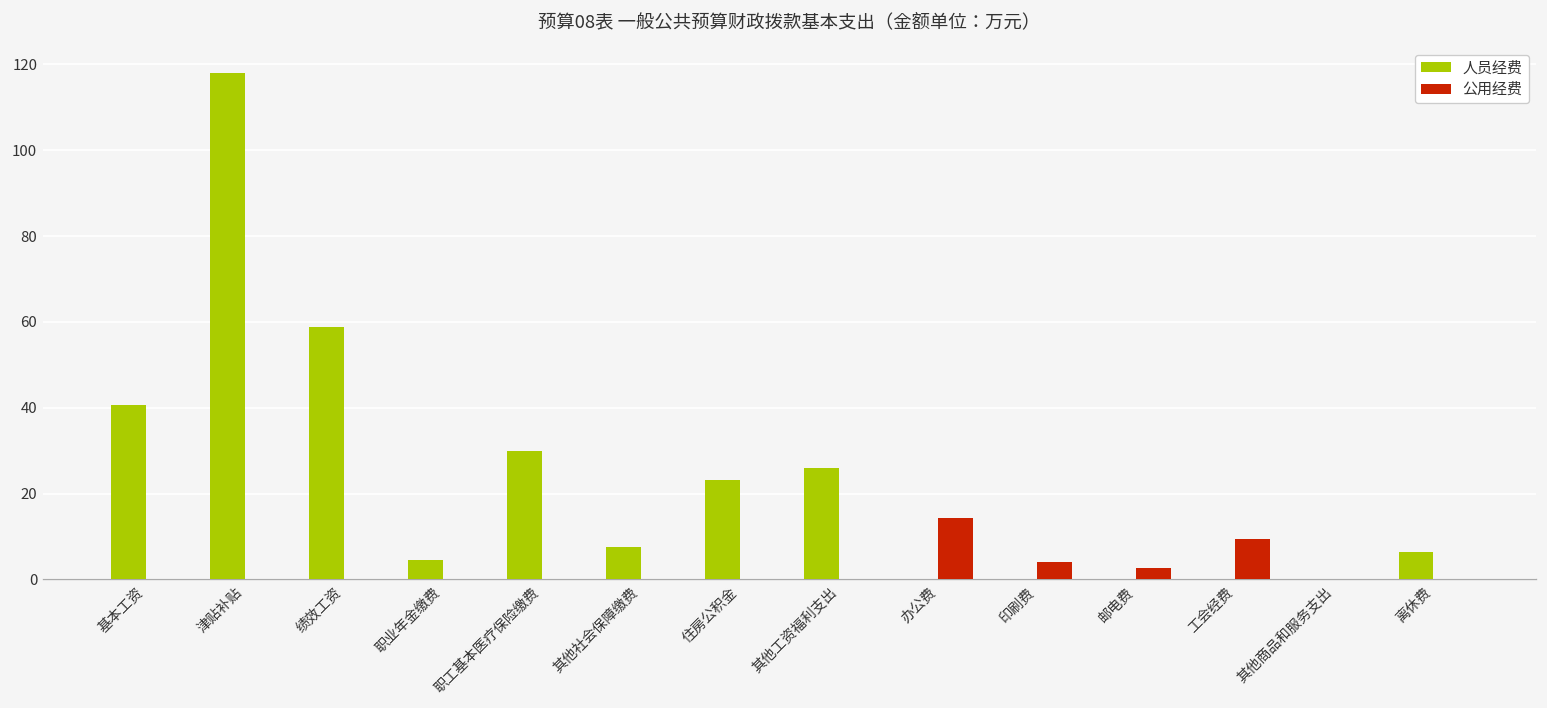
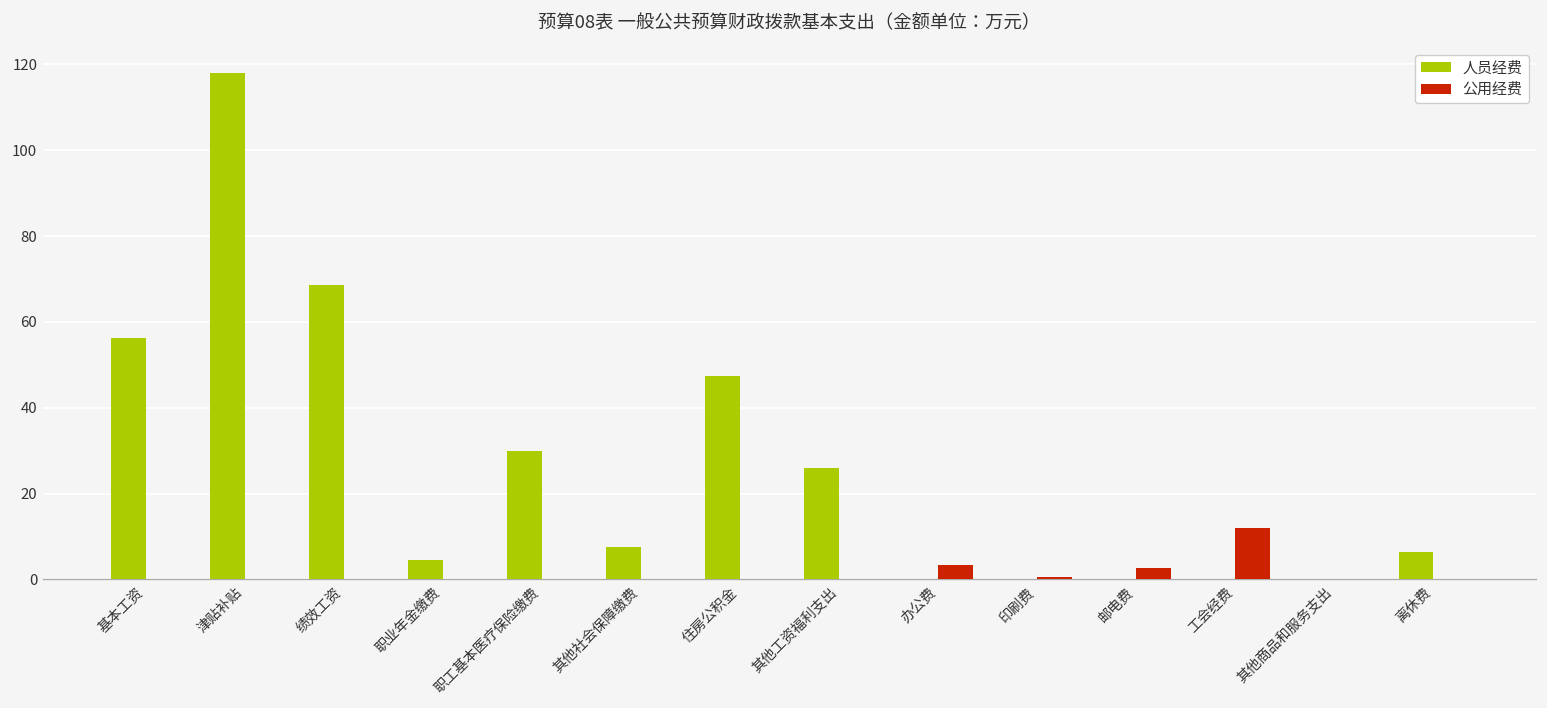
人员经费, 基本工资: 41 -> 56
人员经费, 绩效工资: 59 -> 69
人员经费, 住房公积金: 23 -> 47
公用经费, 办公费: 14 -> 3
公用经费, 印刷费: 4 -> 1
公用经费, 工会经费: 9 -> 12
